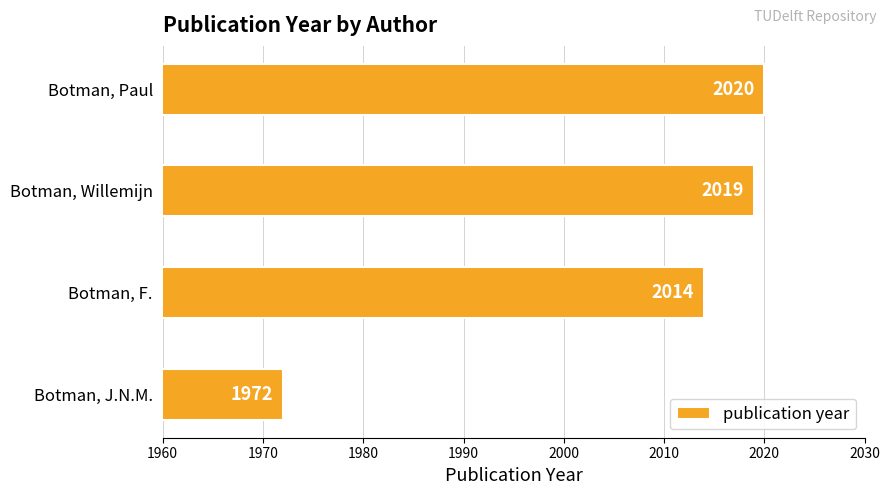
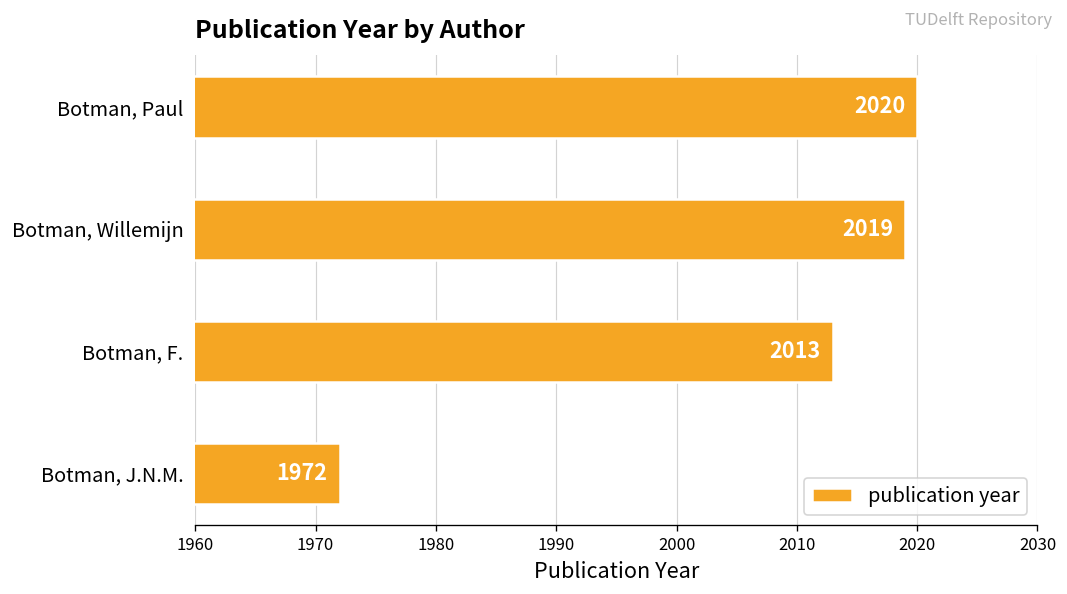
Botman, F.: 2014 -> 2013
